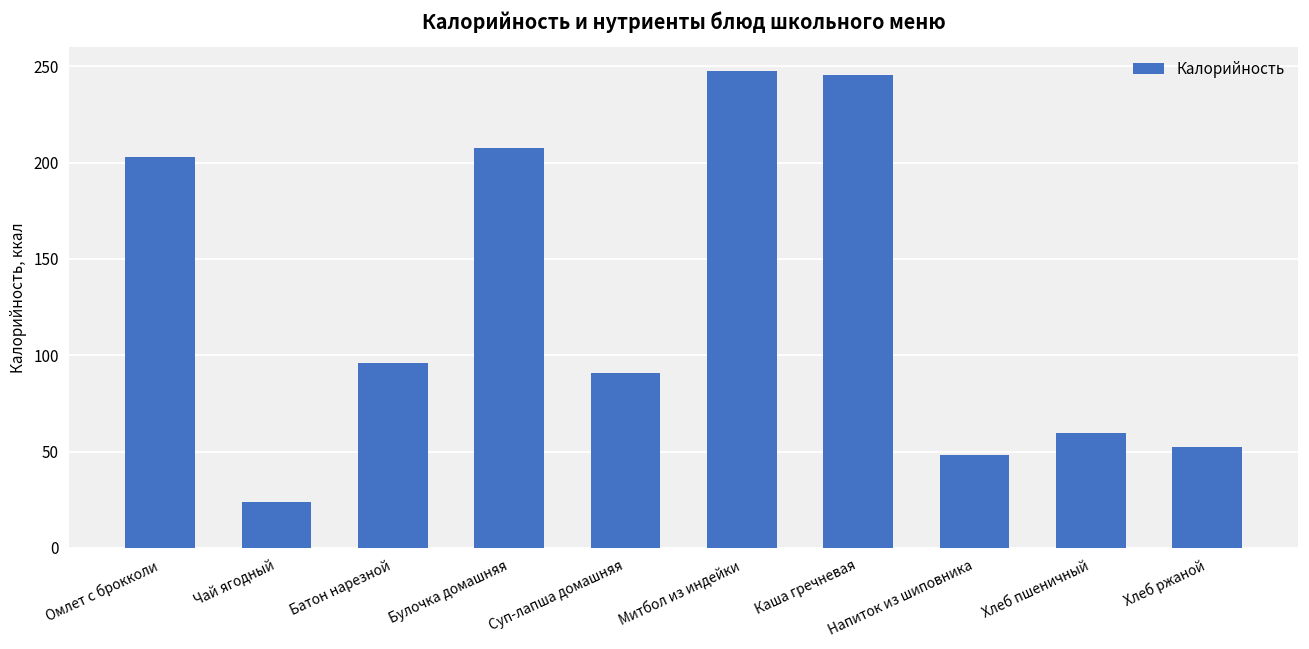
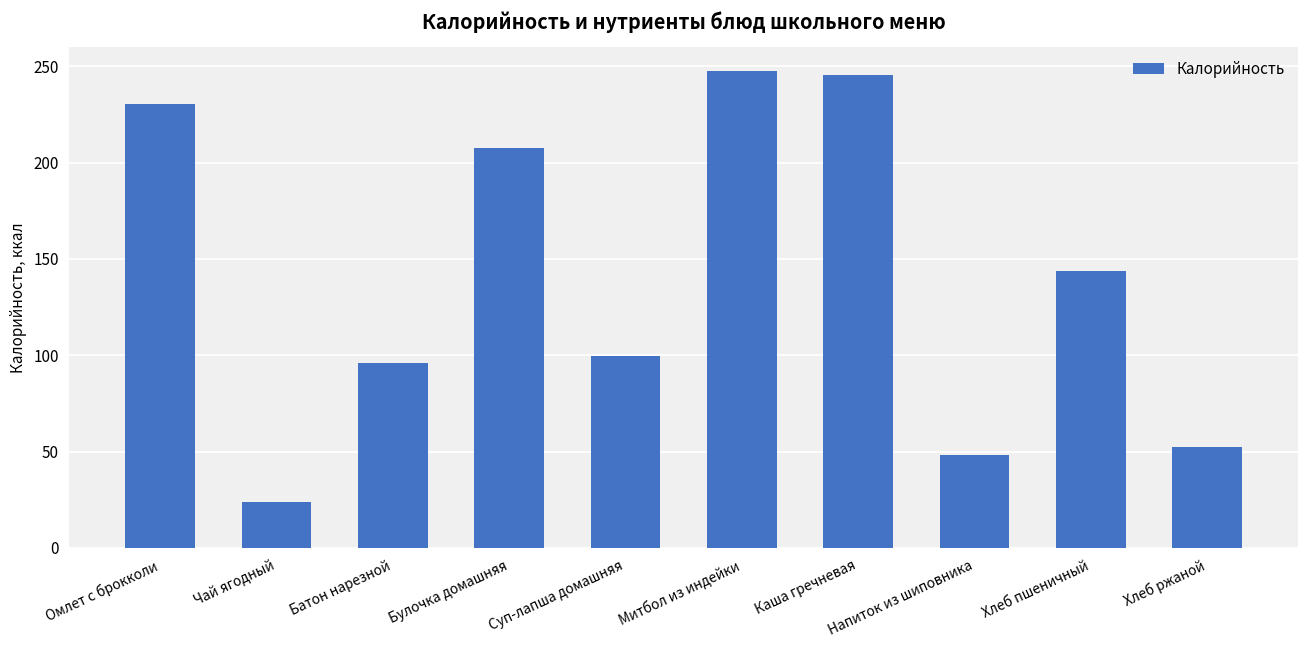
Омлет с брокколи: 203 -> 230
Суп-лапша домашняя: 91 -> 100
Хлеб пшеничный: 60 -> 144
